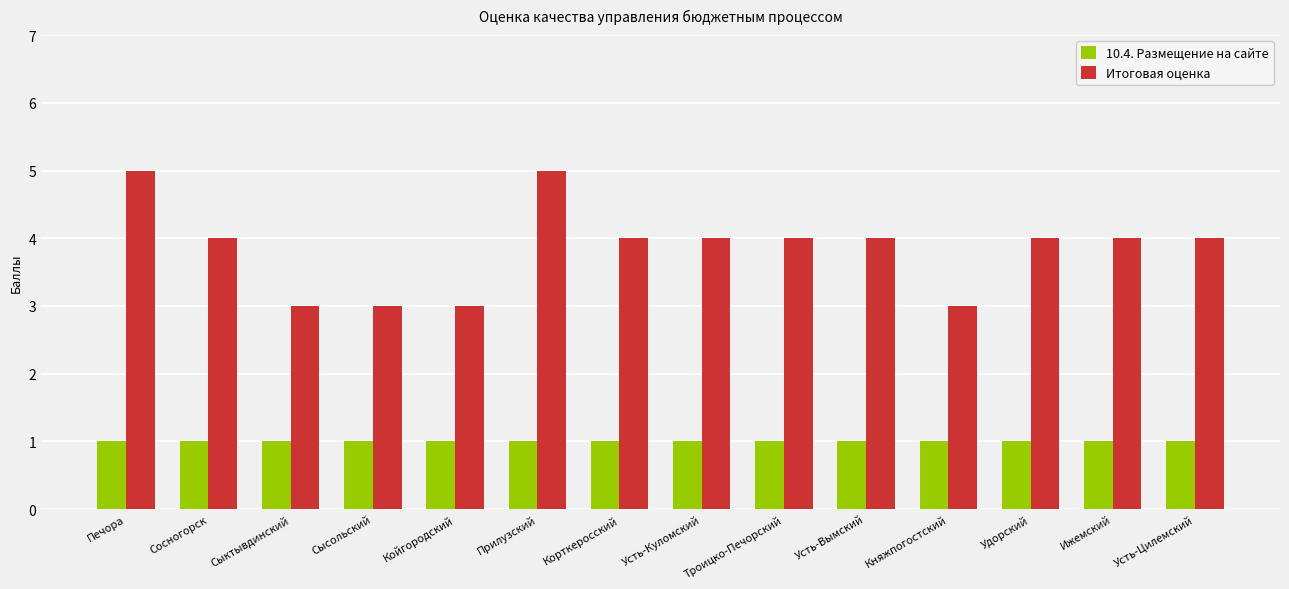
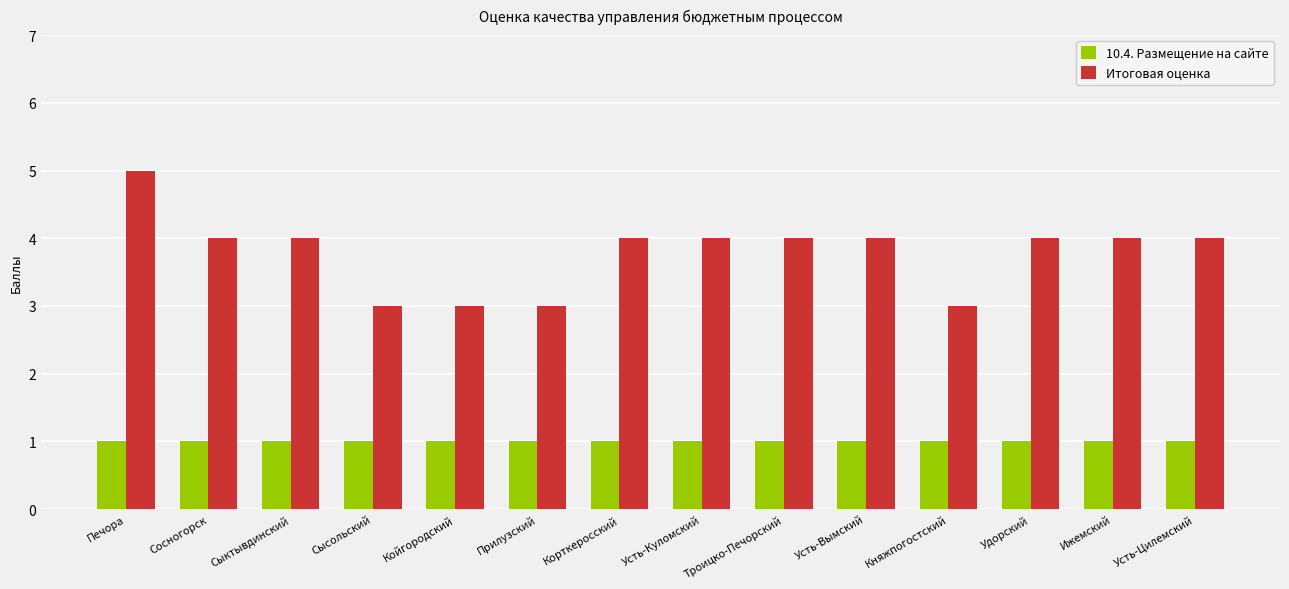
Итоговая оценка, Сыктывдинский: 3 -> 4
Итоговая оценка, Прилузский: 5 -> 3
